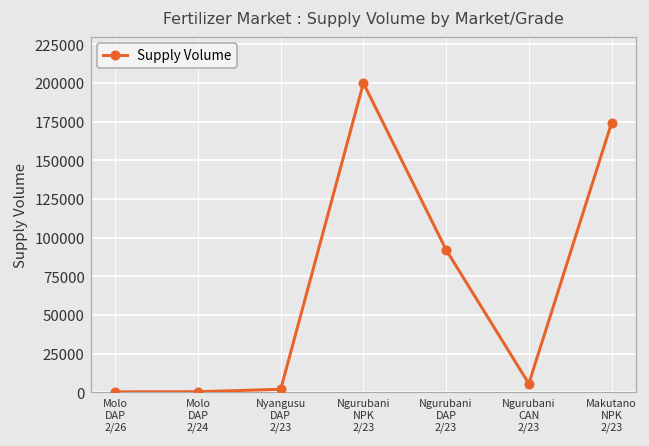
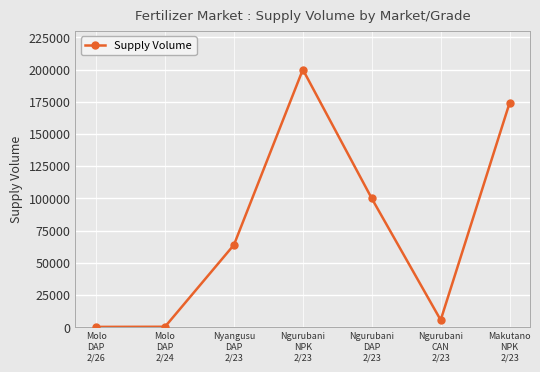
Nyangusu DAP 2/23: 2000 -> 64000
Ngurubani DAP 2/23: 92000 -> 100000
